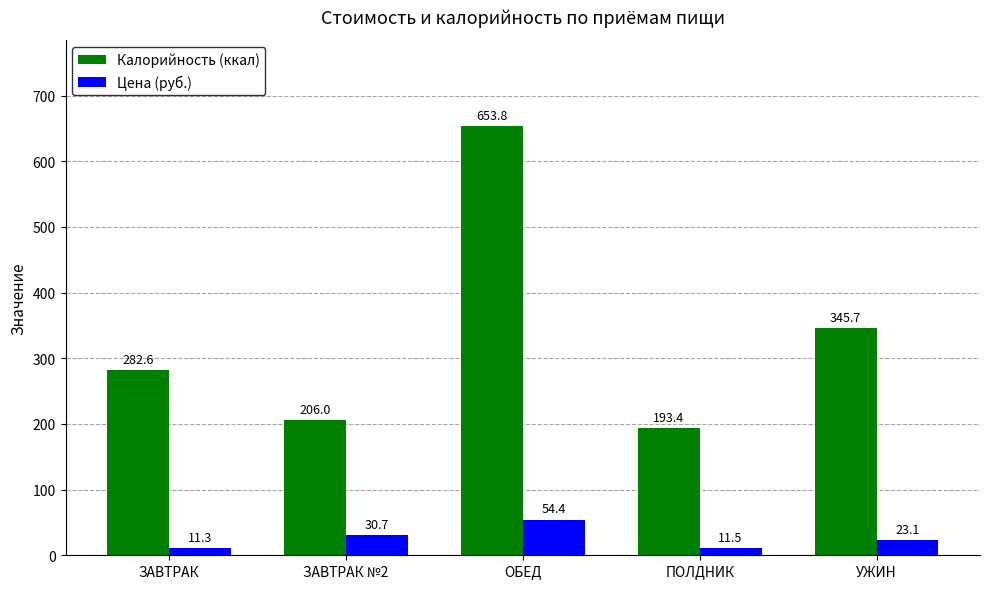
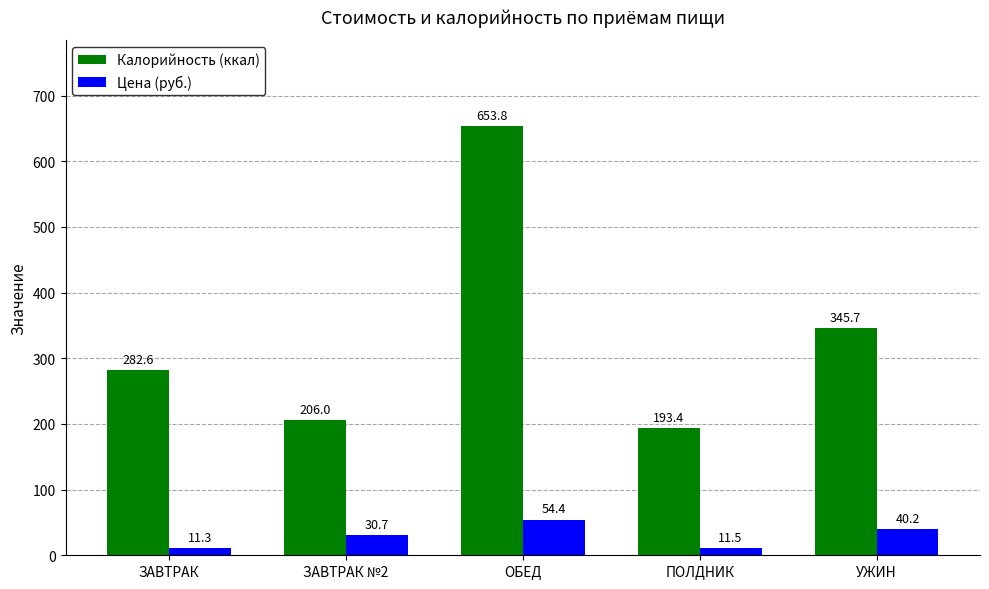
Цена (руб.), УЖИН: 23.1 -> 40.2
